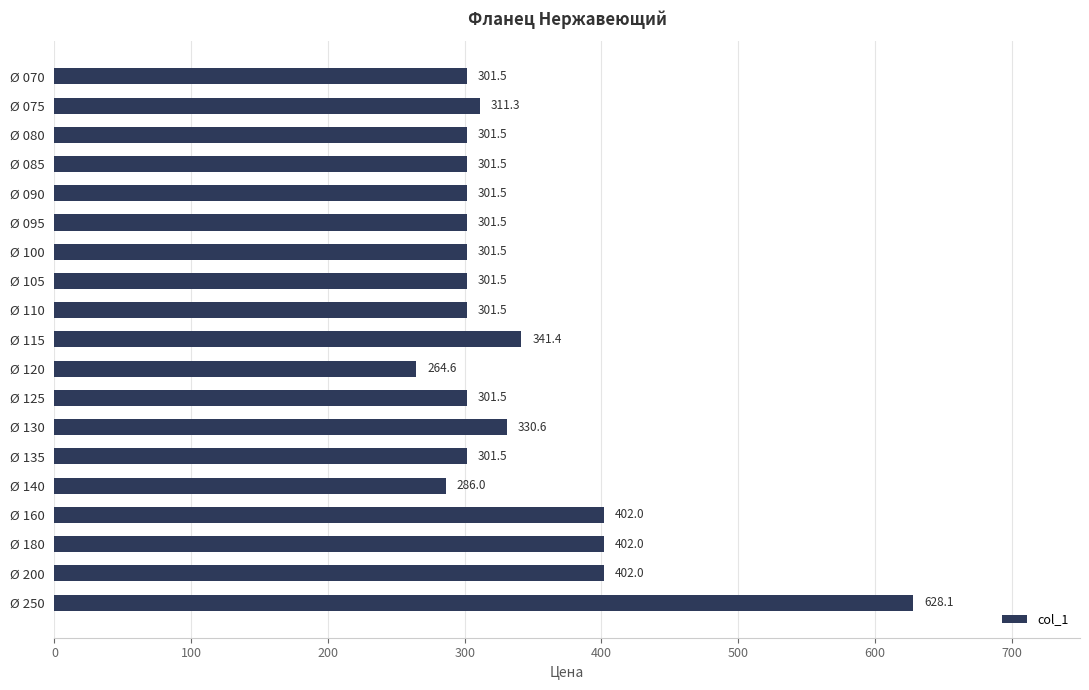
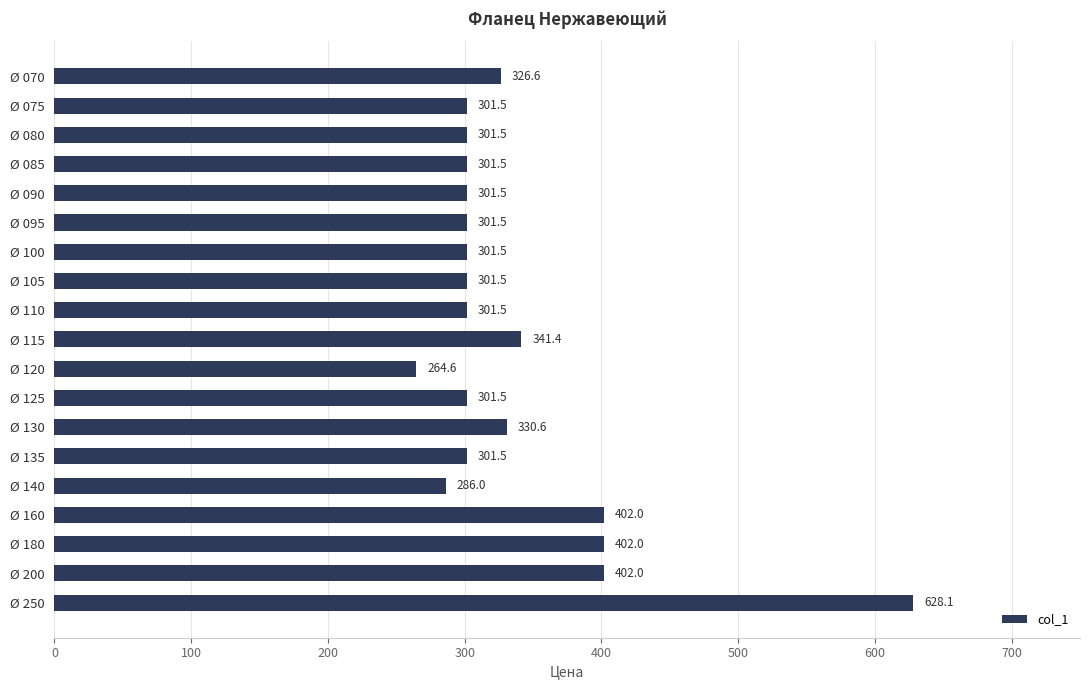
Ø 070: 301.5 -> 326.6
Ø 075: 311.3 -> 301.5
